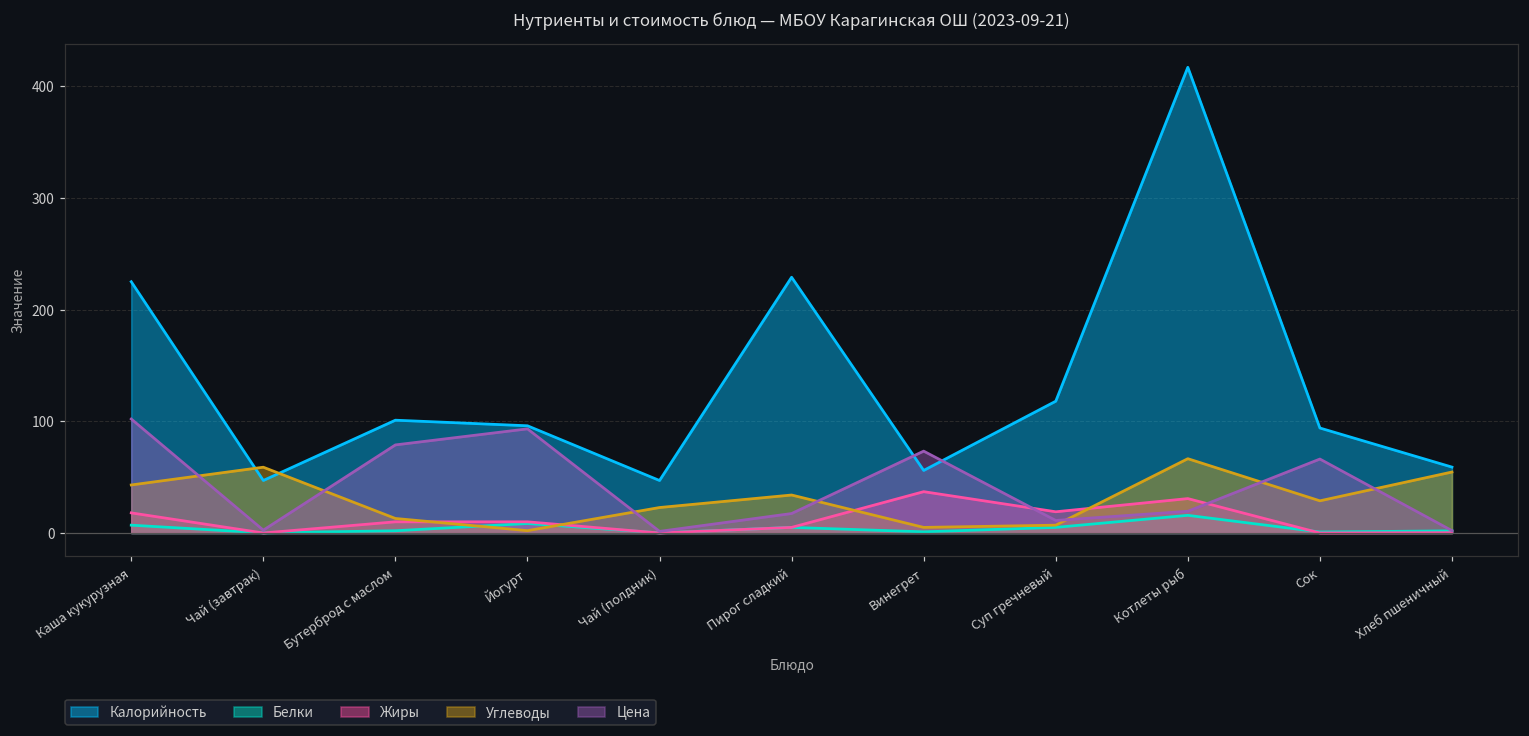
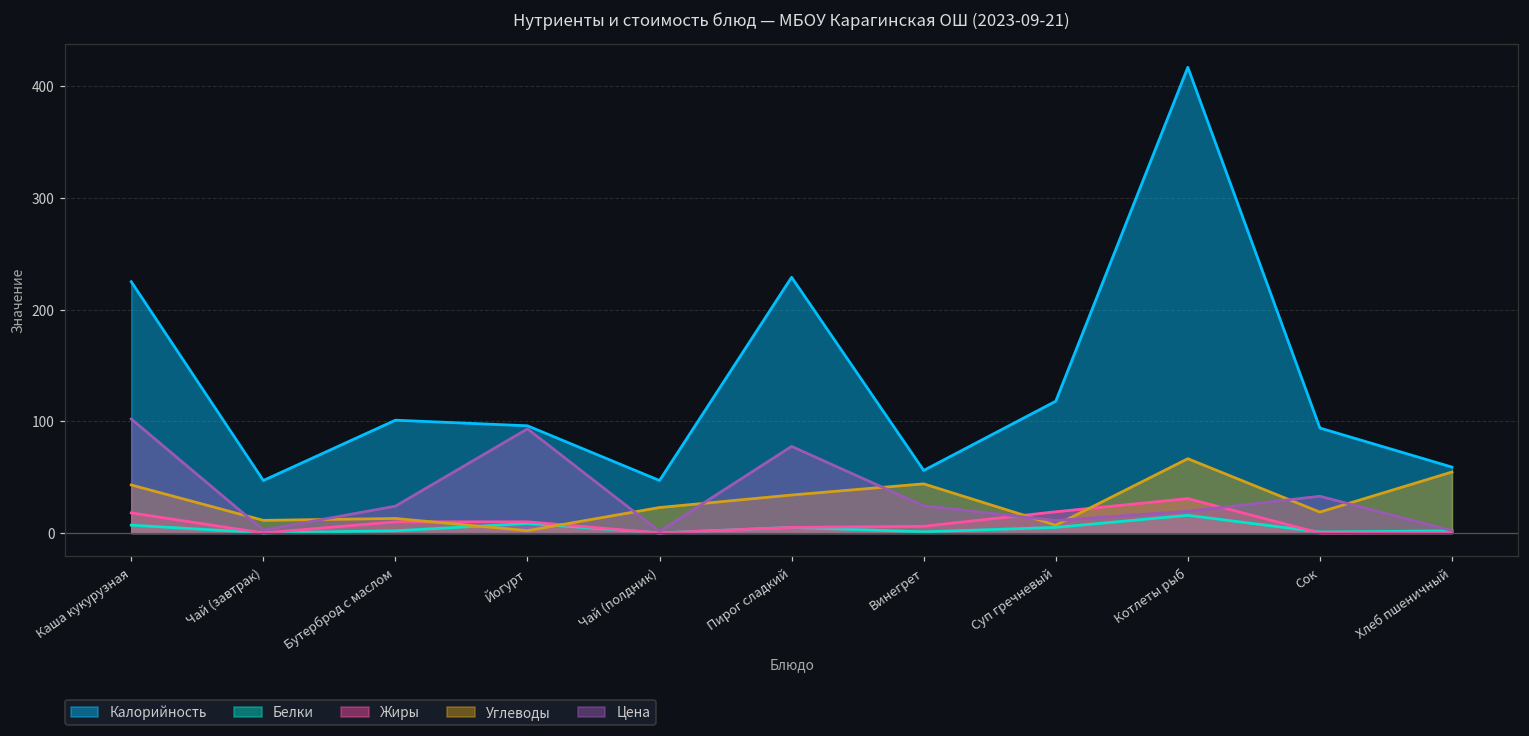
Углеводы, Чай (завтрак): 59 -> 11
Цена, Бутерброд с маслом: 79 -> 24
Цена, Пирог сладкий: 17 -> 78
Жиры, Винегрет: 37 -> 6
Углеводы, Винегрет: 5 -> 44
Цена, Винегрет: 73 -> 24
Углеводы, Сок: 29 -> 19
Цена, Сок: 66 -> 33
